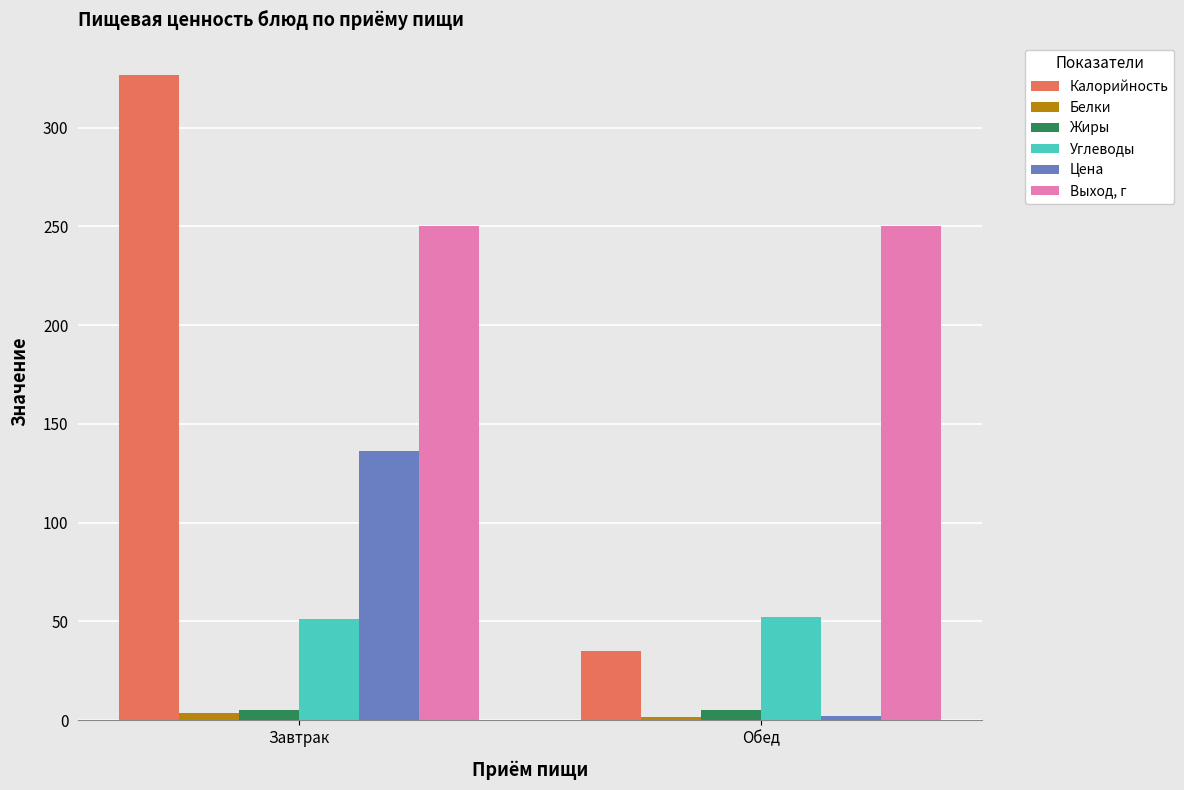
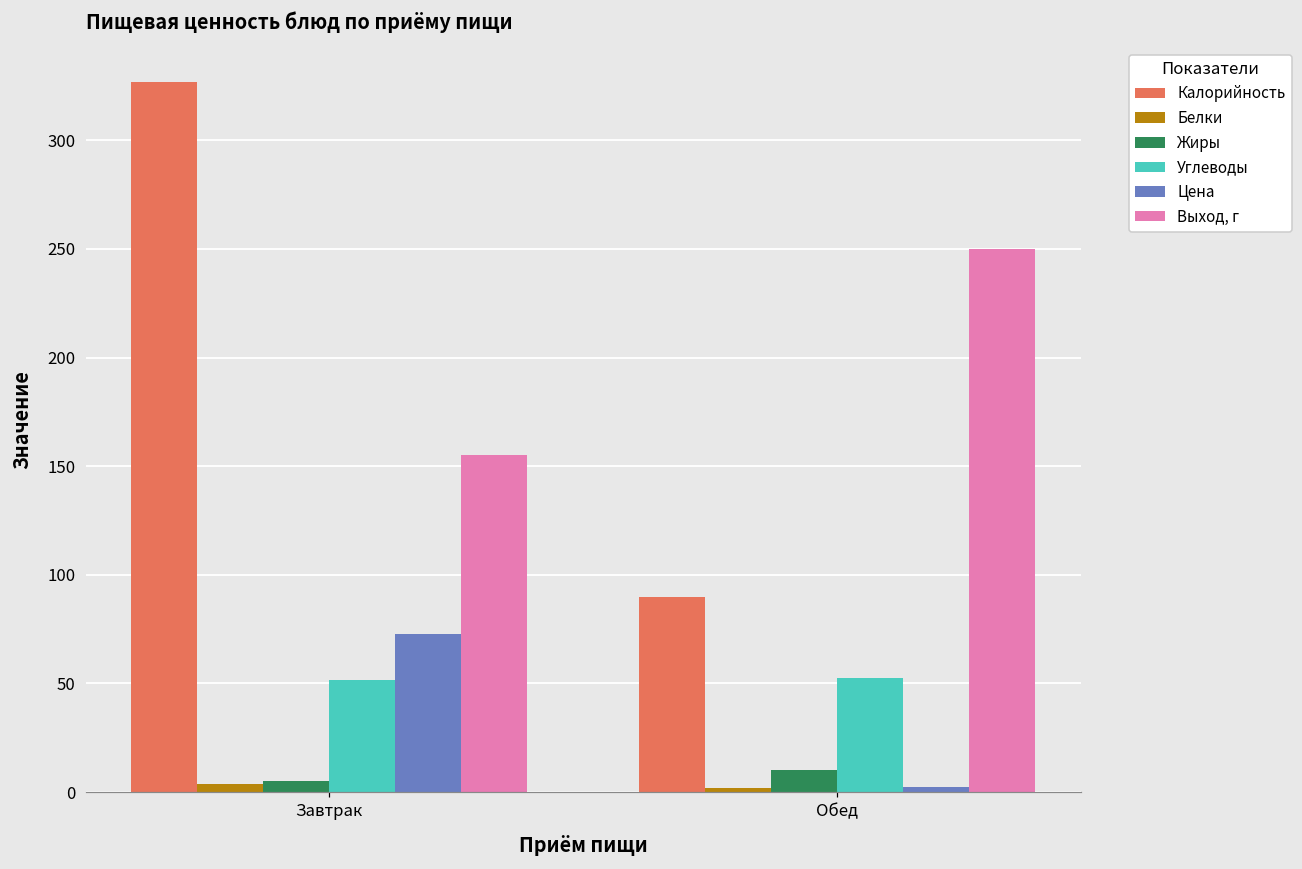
Цена, Завтрак: 136 -> 73
Выход, г, Завтрак: 250 -> 155
Калорийность, Обед: 35 -> 90
Жиры, Обед: 5 -> 10
